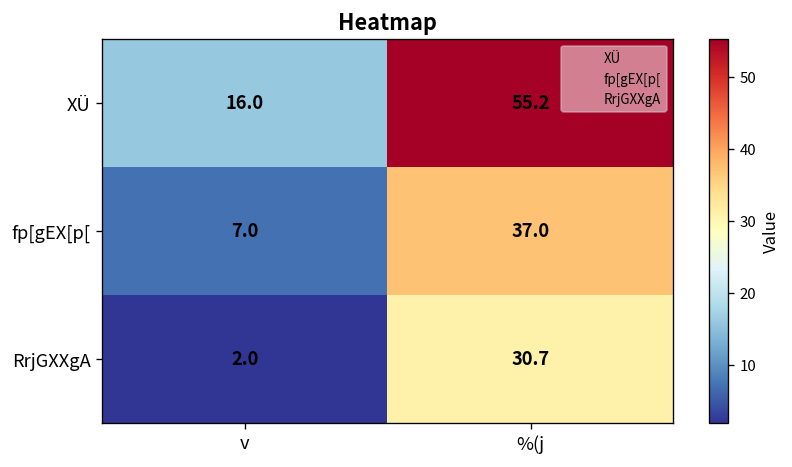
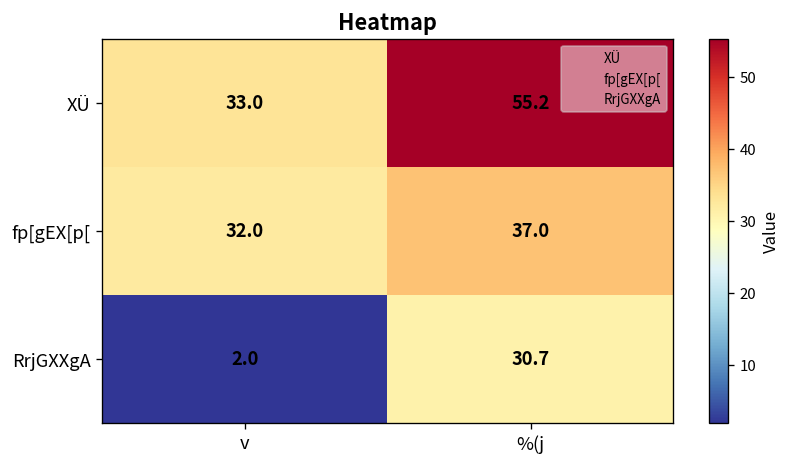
XÜ, v: 16.0 -> 33.0
fp[gEX[p[, v: 7.0 -> 32.0
